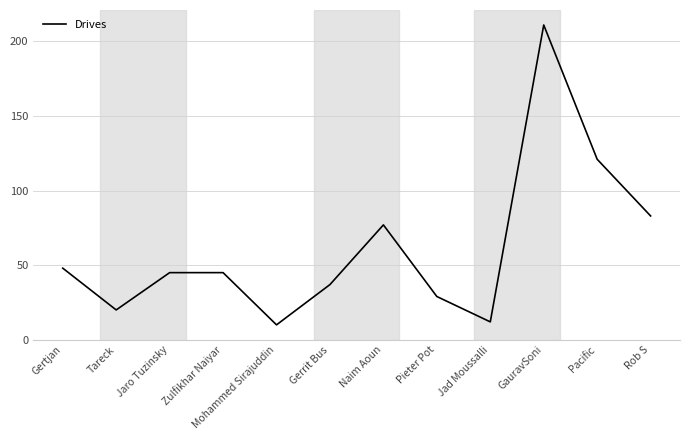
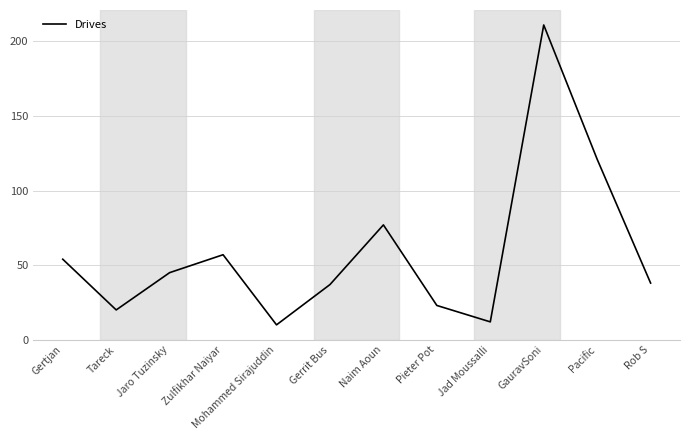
Gertjan: 48 -> 54
Zulfikhar Naiyar: 45 -> 57
Pieter Pot: 29 -> 23
Rob S: 83 -> 38
